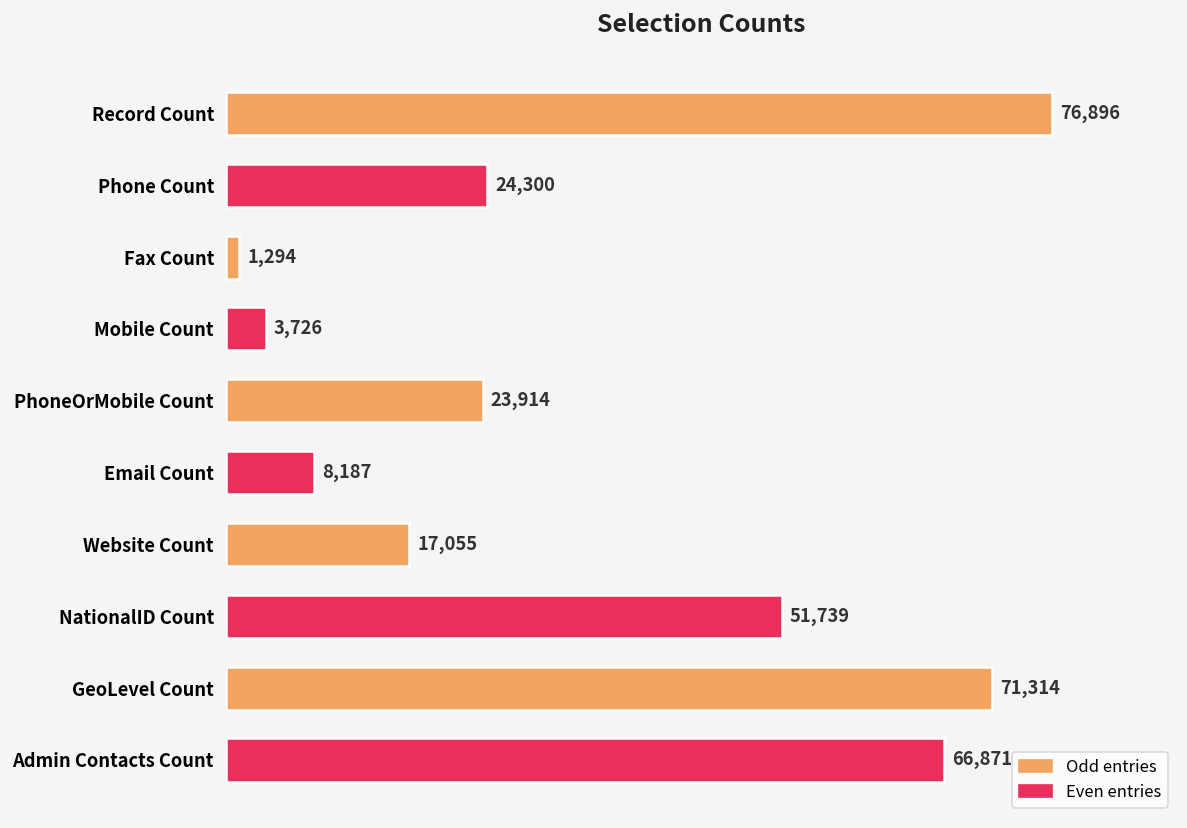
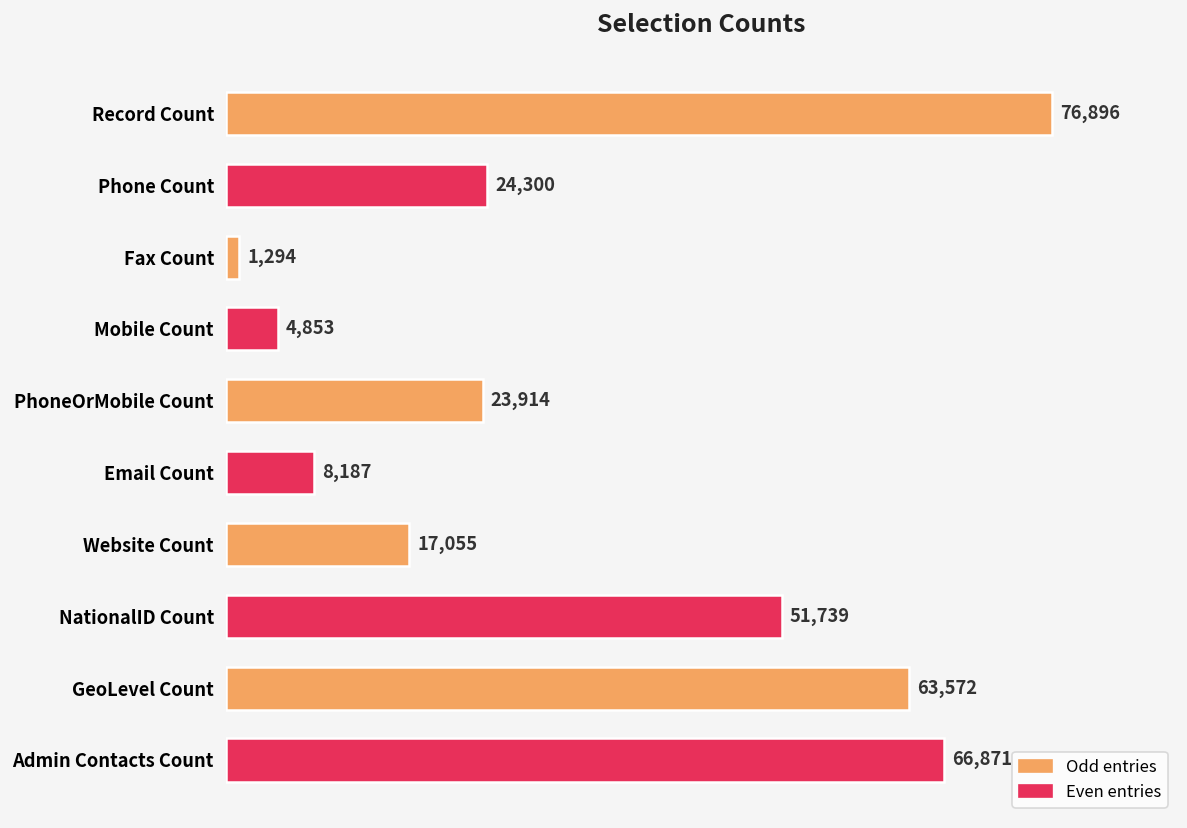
Mobile Count: 3,726 -> 4,853
GeoLevel Count: 71,314 -> 63,572
